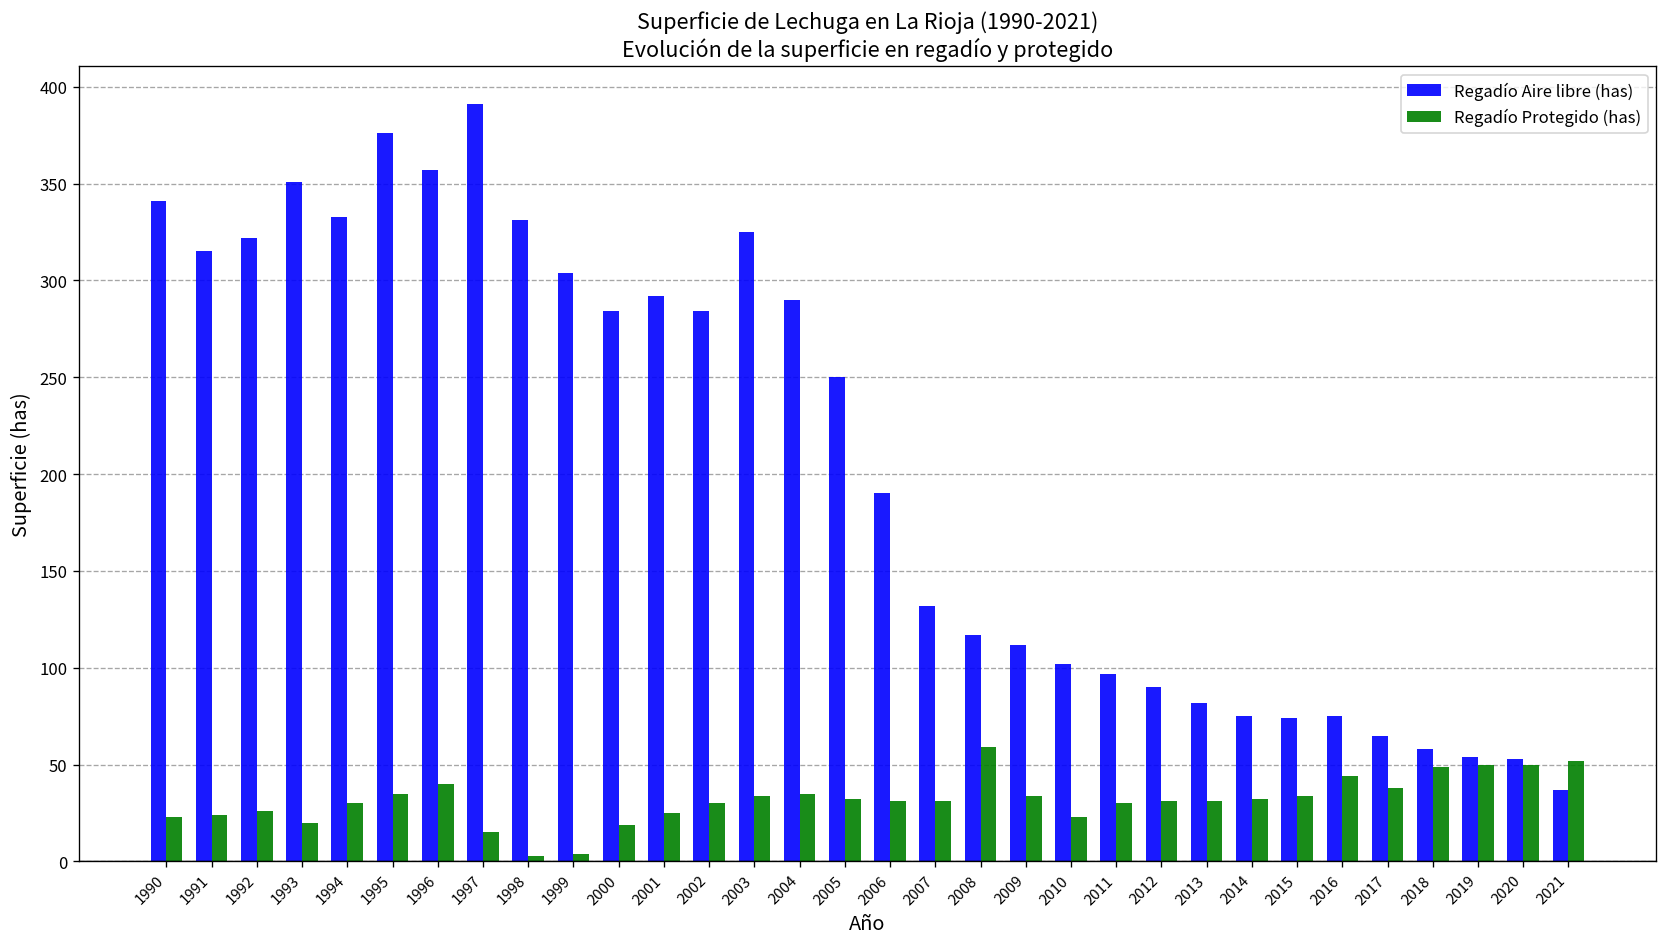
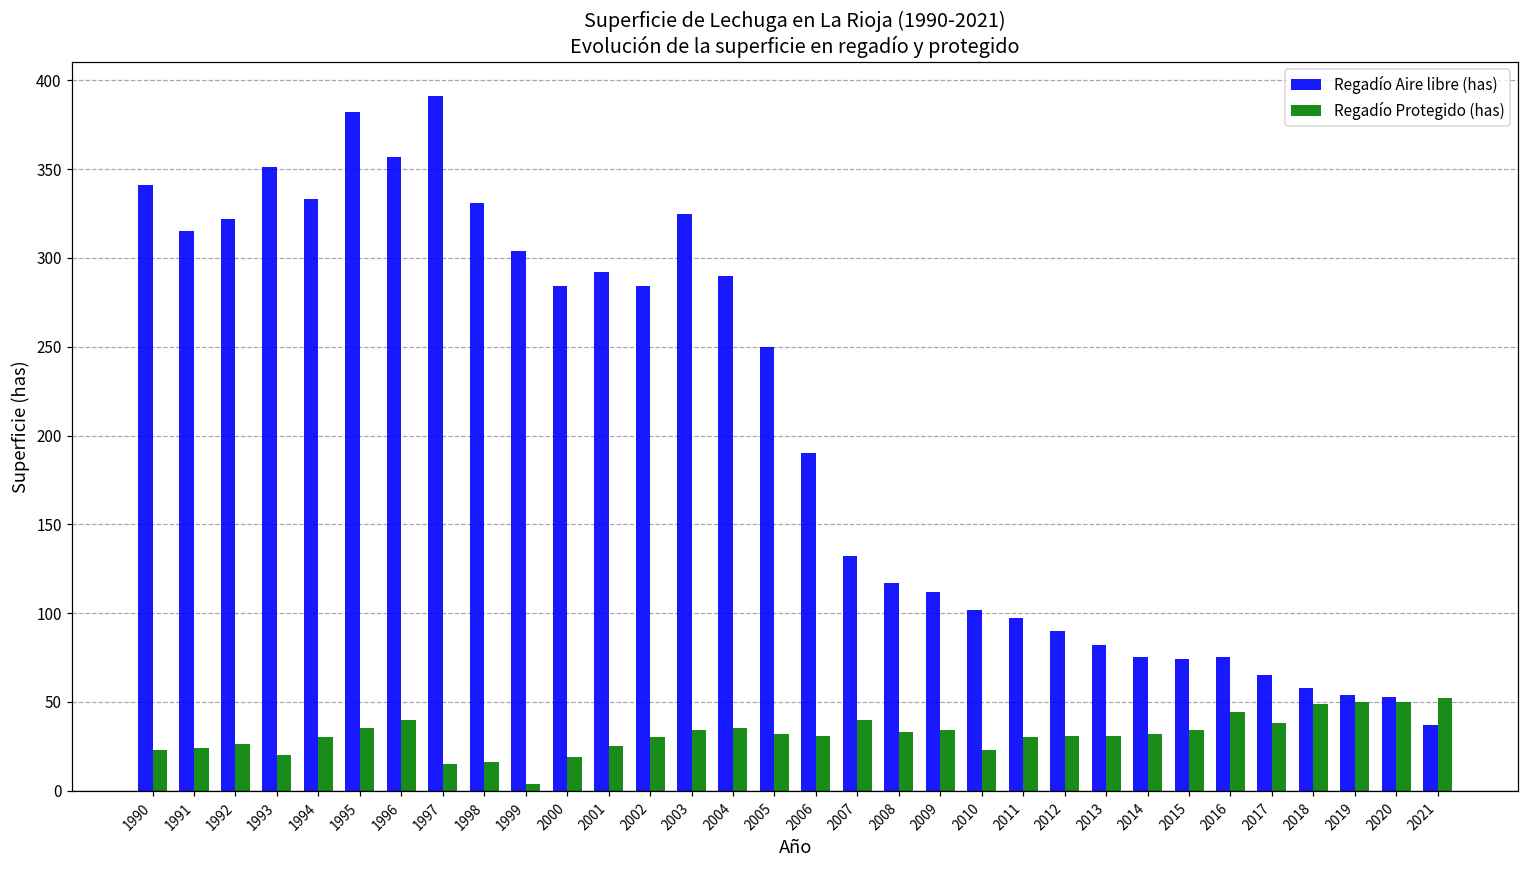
Regadío Aire libre (has), 1995: 376 -> 382
Regadío Protegido (has), 1998: 3 -> 16
Regadío Protegido (has), 2007: 31 -> 40
Regadío Protegido (has), 2008: 59 -> 33
